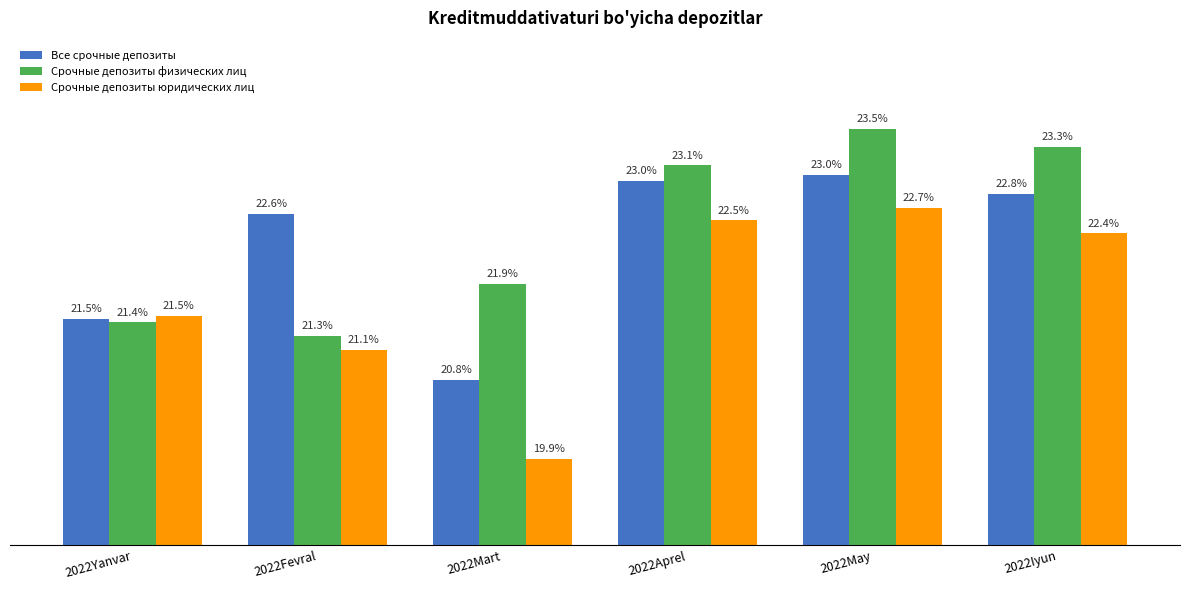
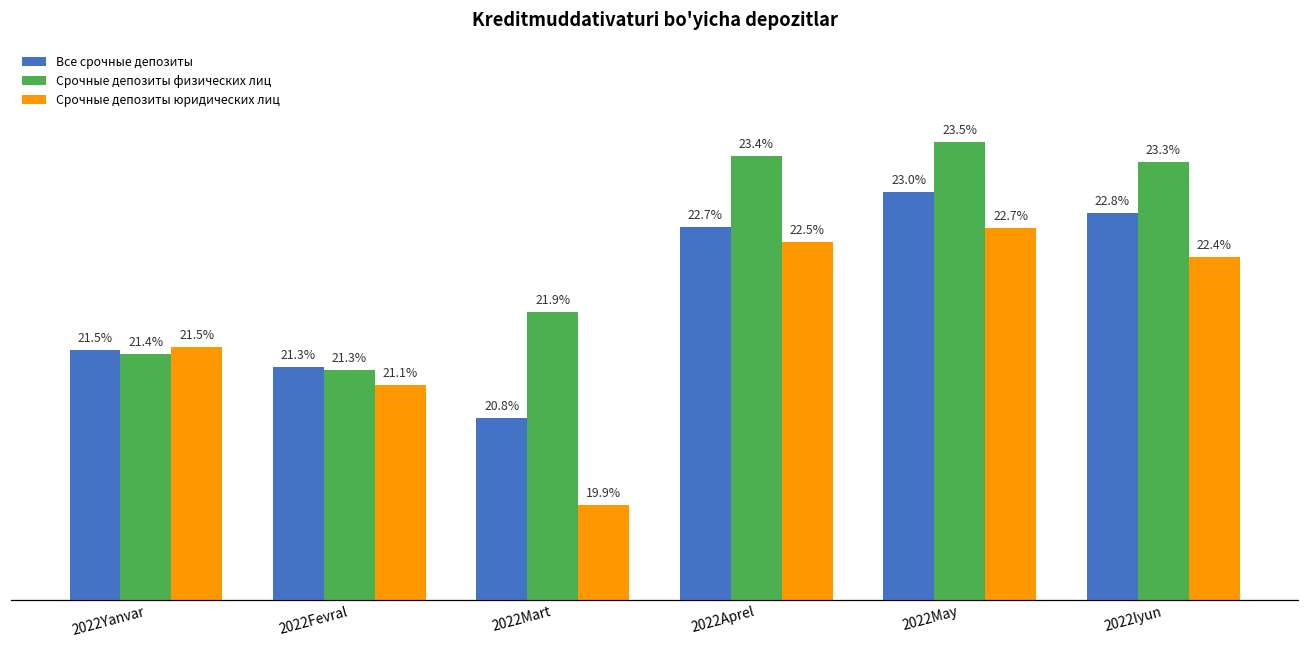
Все срочные депозиты, 2022Fevral: 22.6% -> 21.3%
Все срочные депозиты, 2022Aprel: 23.0% -> 22.7%
Срочные депозиты физических лиц, 2022Aprel: 23.1% -> 23.4%
